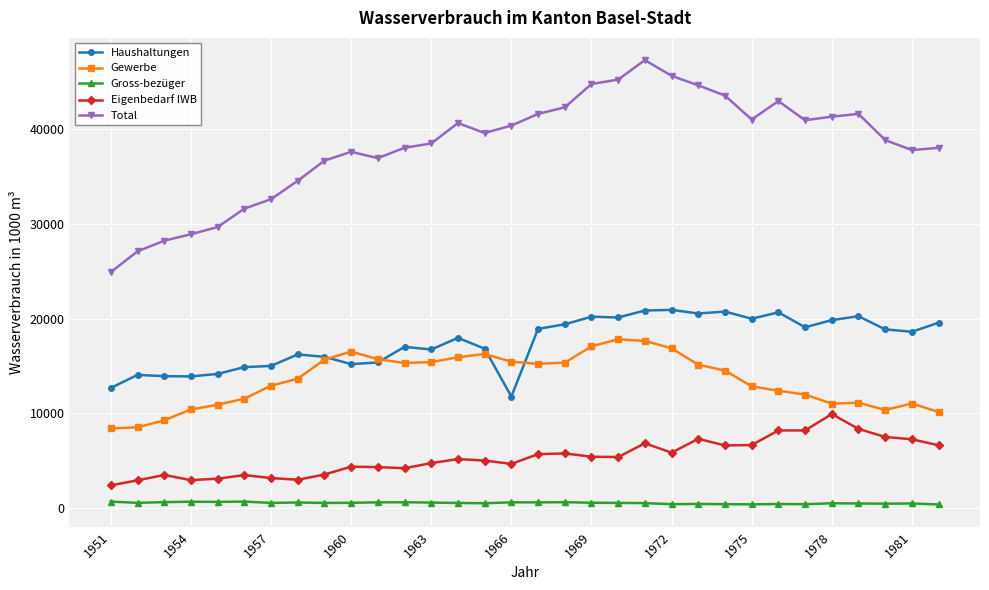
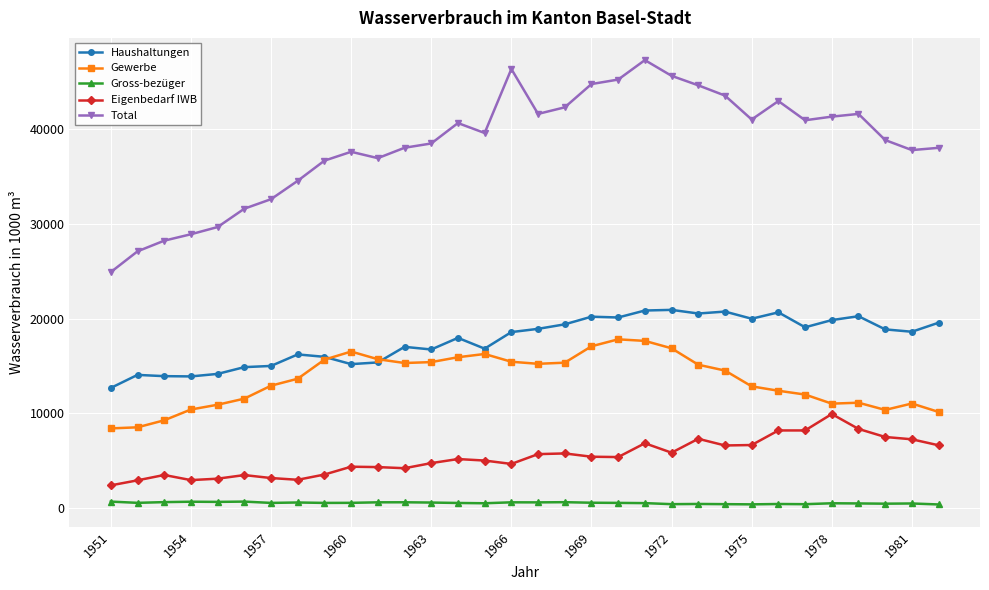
Haushaltungen, 1966: 12000 -> 19000
Total, 1966: 40000 -> 46000
